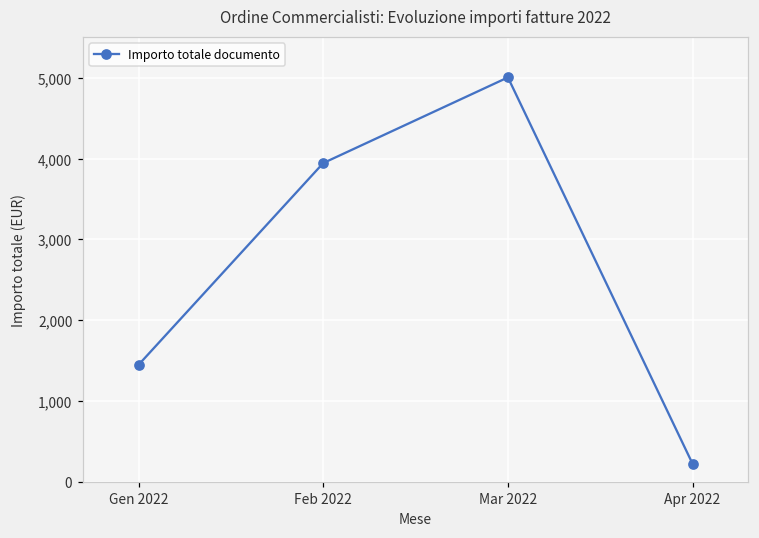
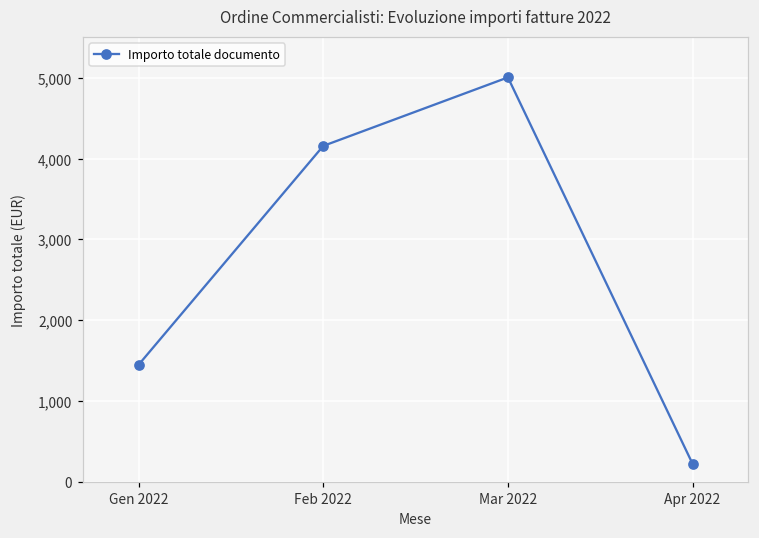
Feb 2022: 3,900 -> 4,200
